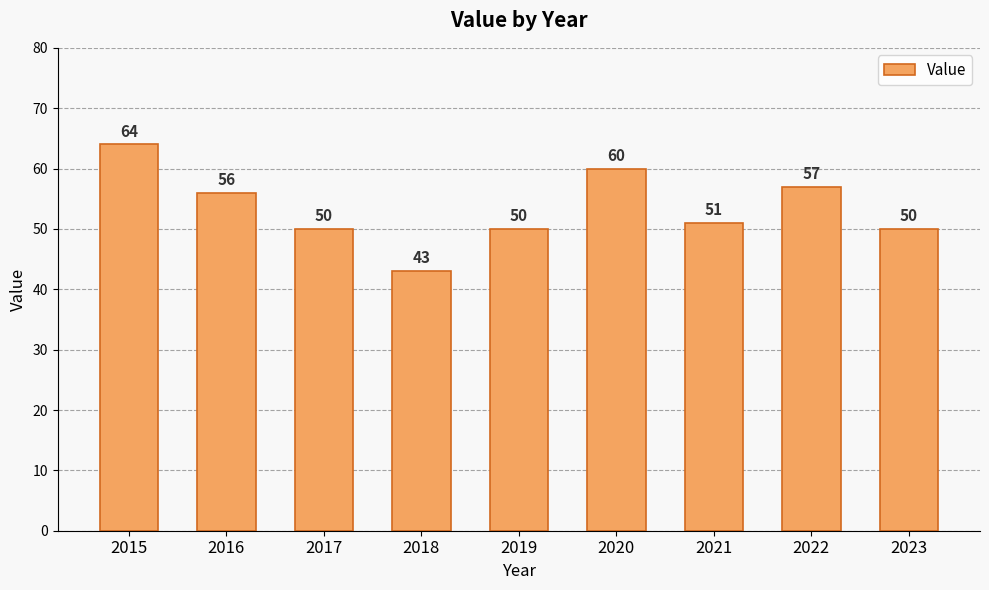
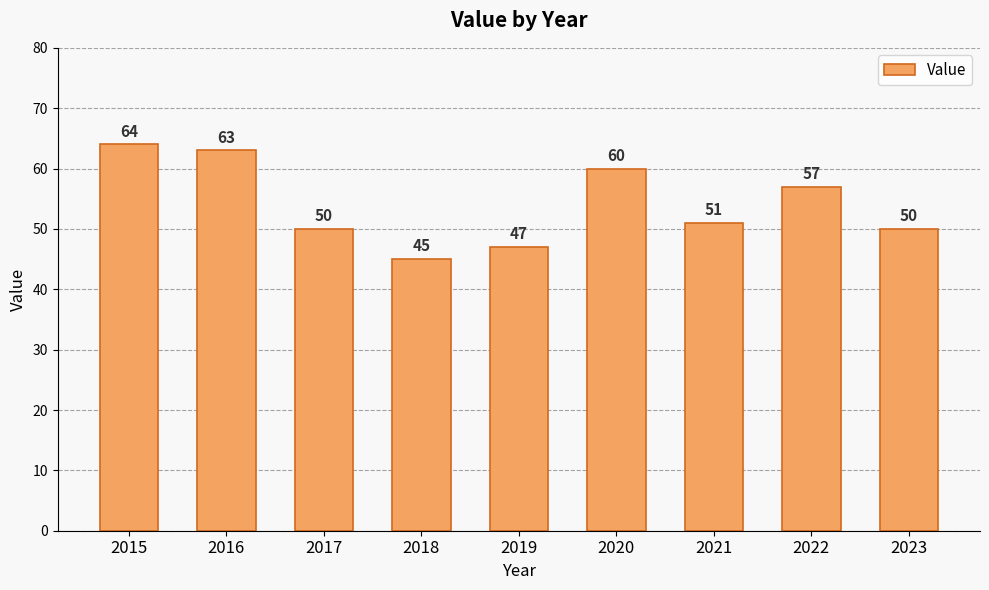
2016: 56 -> 63
2018: 43 -> 45
2019: 50 -> 47
